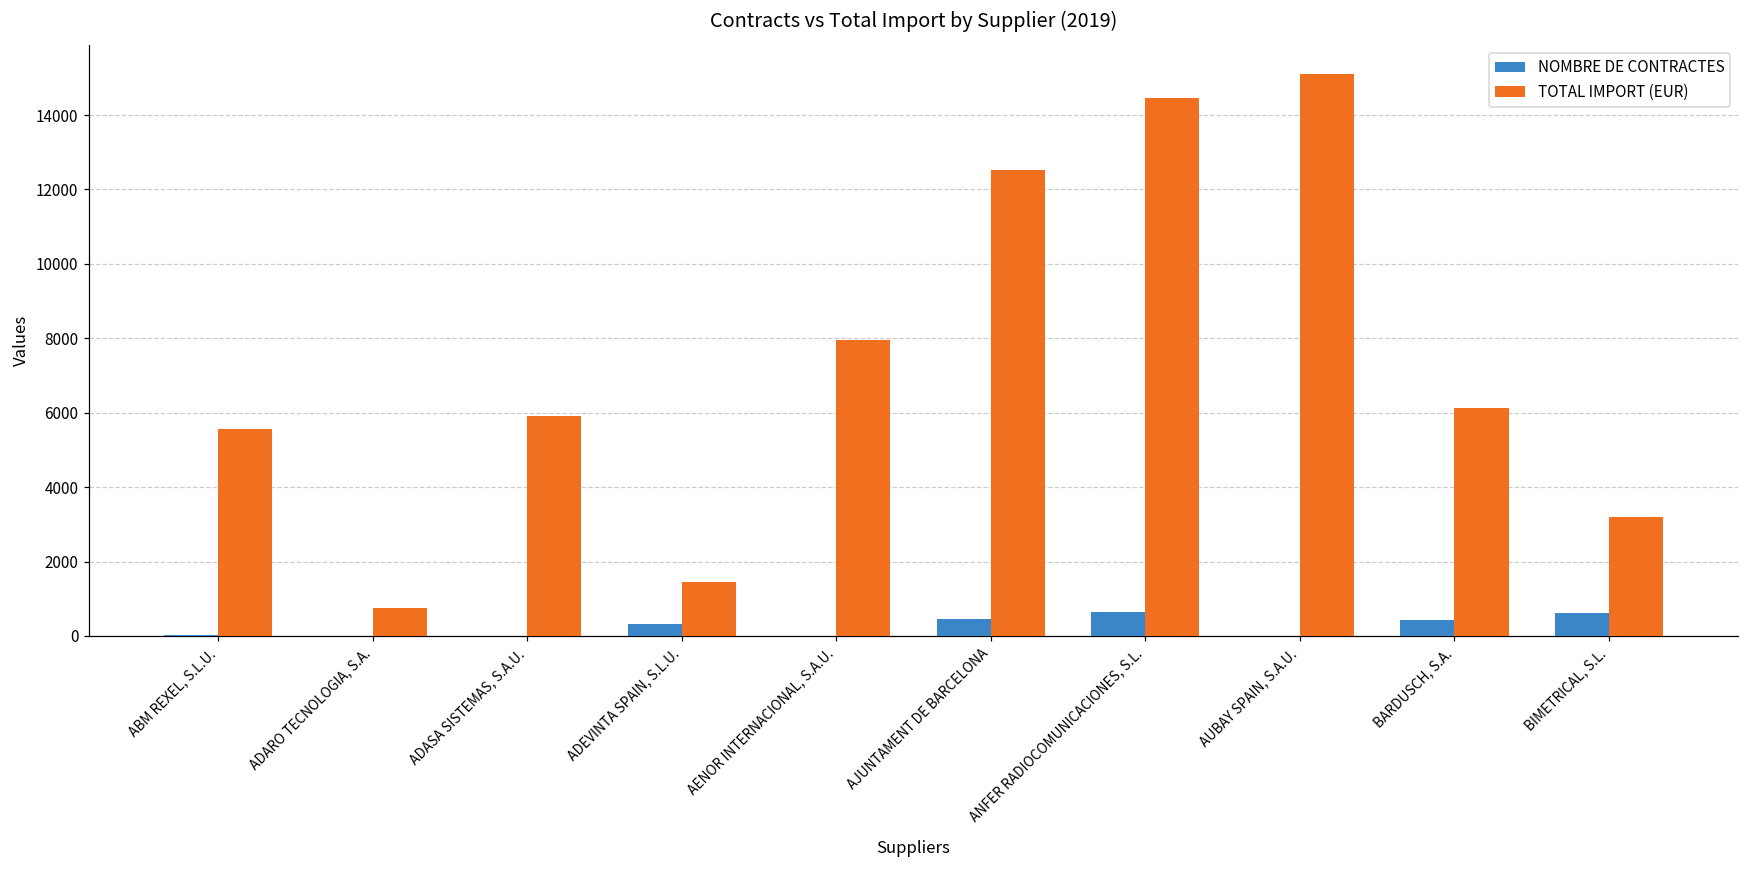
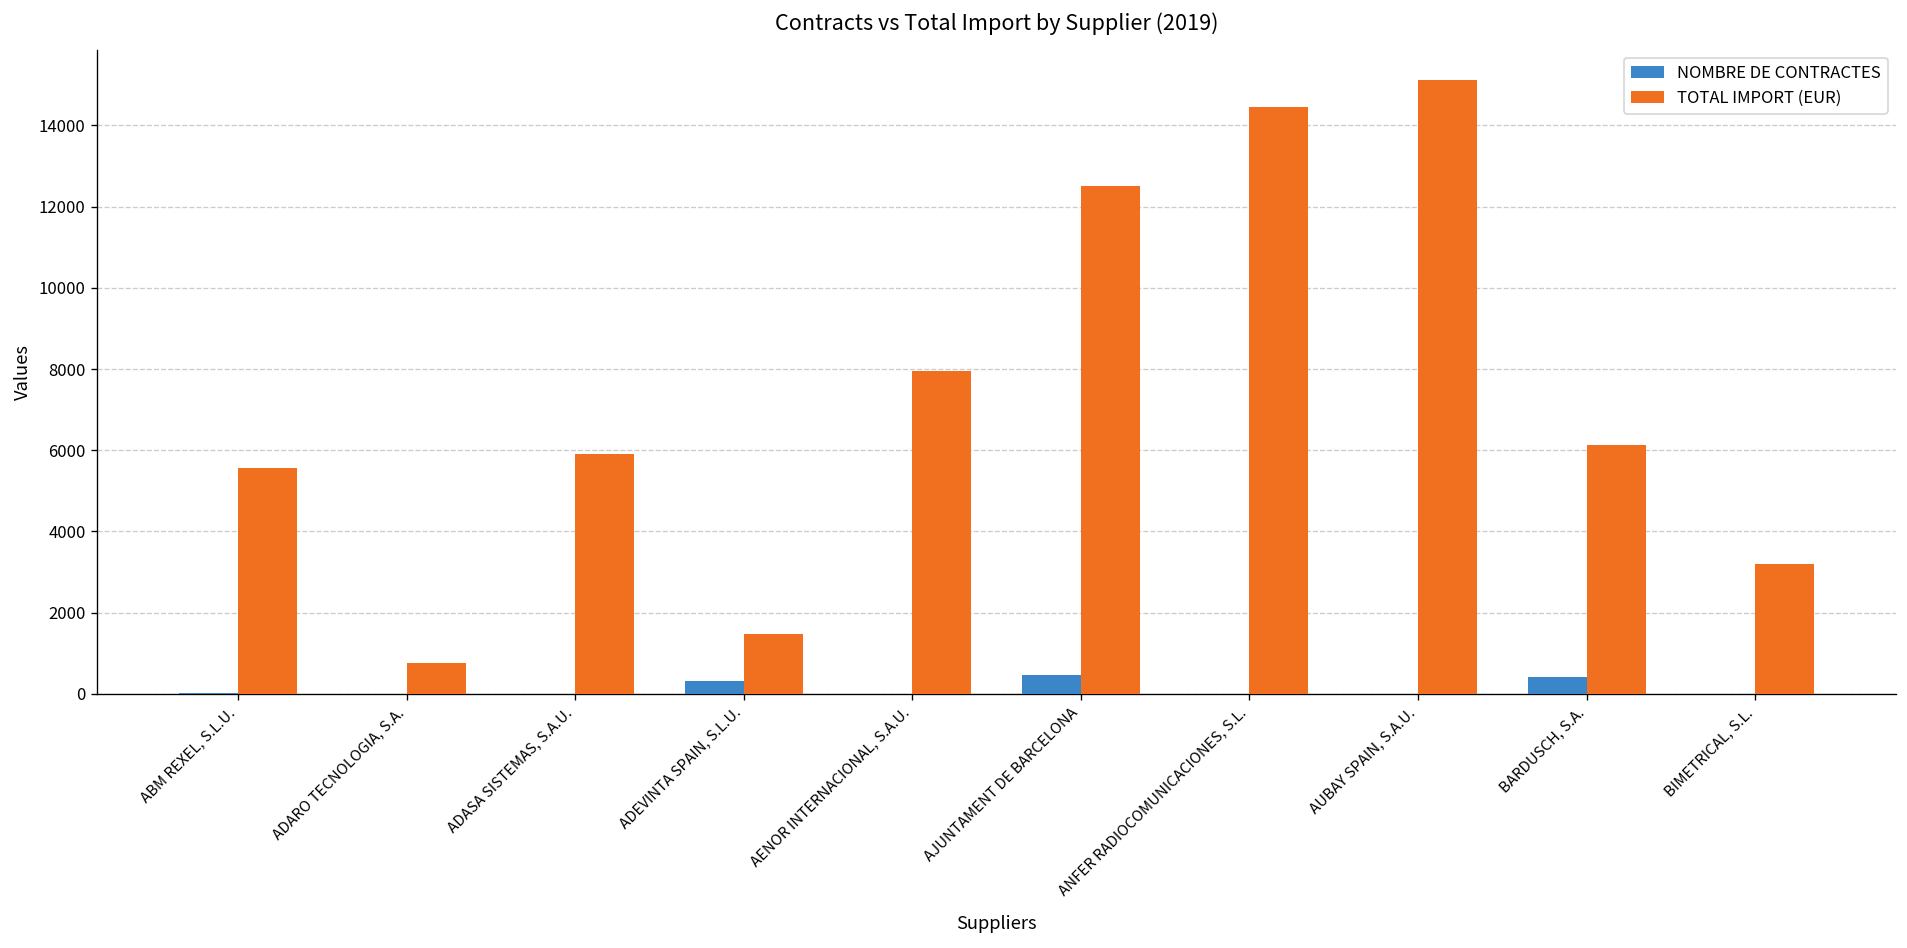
NOMBRE DE CONTRACTES, ANFER RADIOCOMUNICACIONES, S.L.: 700 -> 0
NOMBRE DE CONTRACTES, BIMETRICAL, S.L.: 600 -> 0
